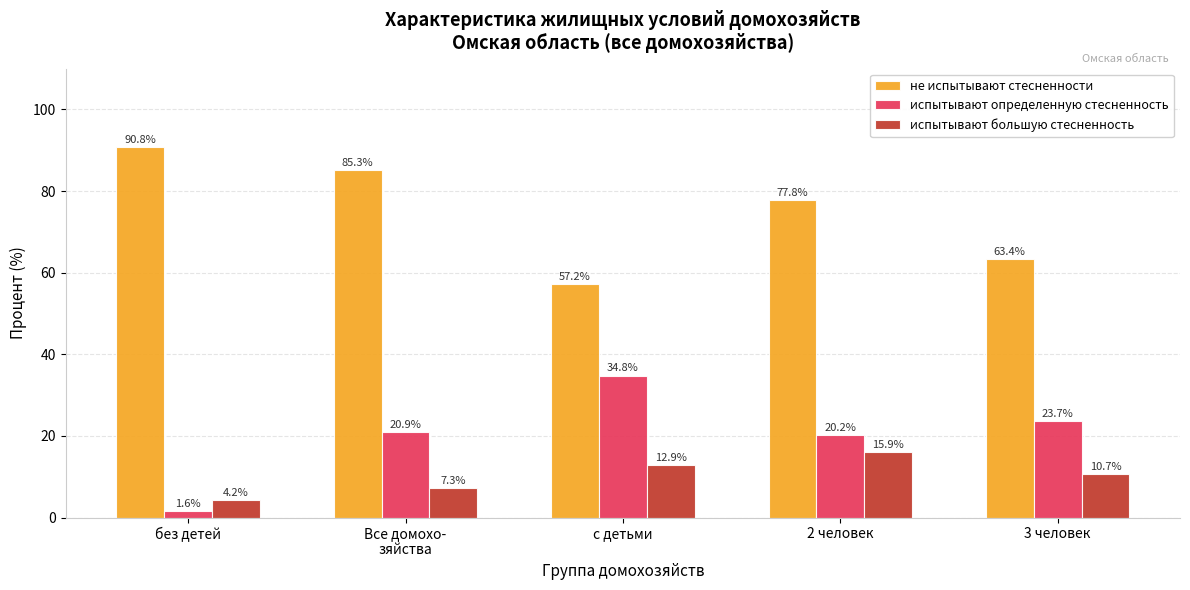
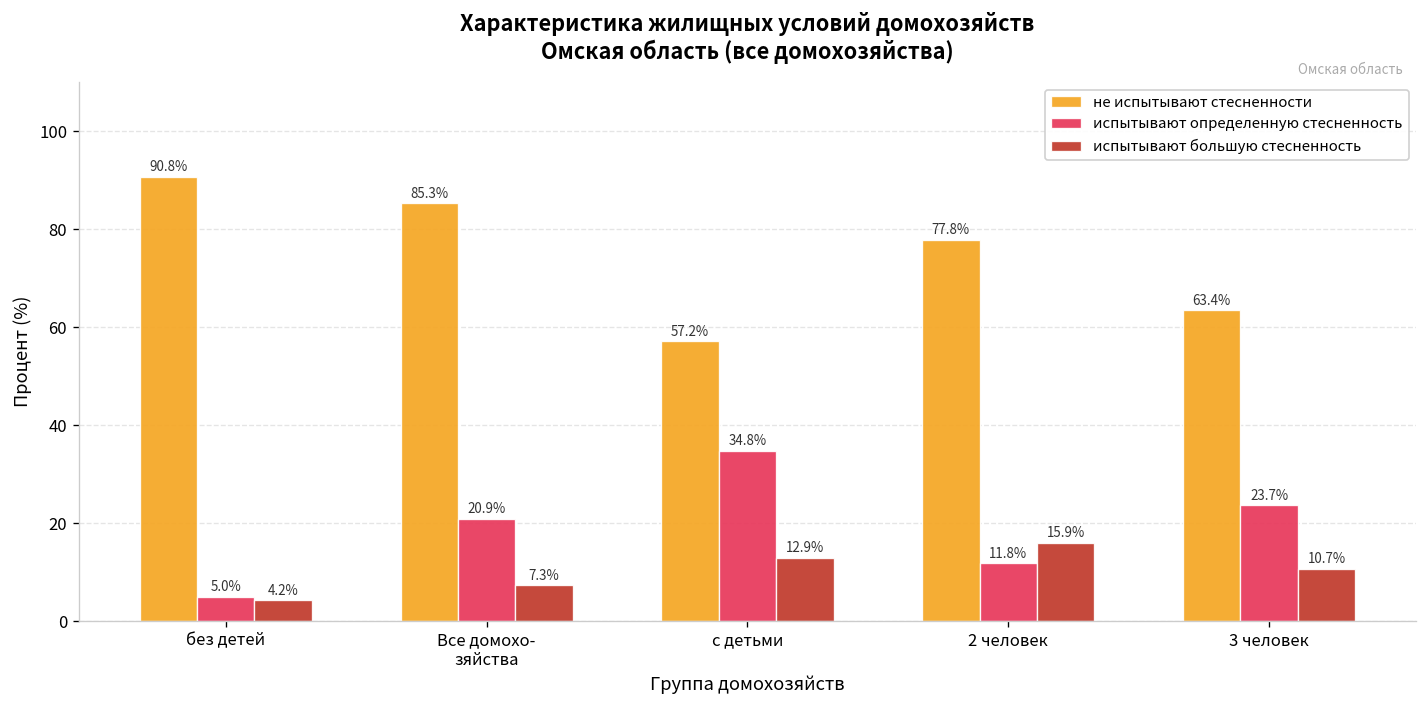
испытывают определенную стесненность, без детей: 1.6% -> 5.0%
испытывают определенную стесненность, 2 человек: 20.2% -> 11.8%
